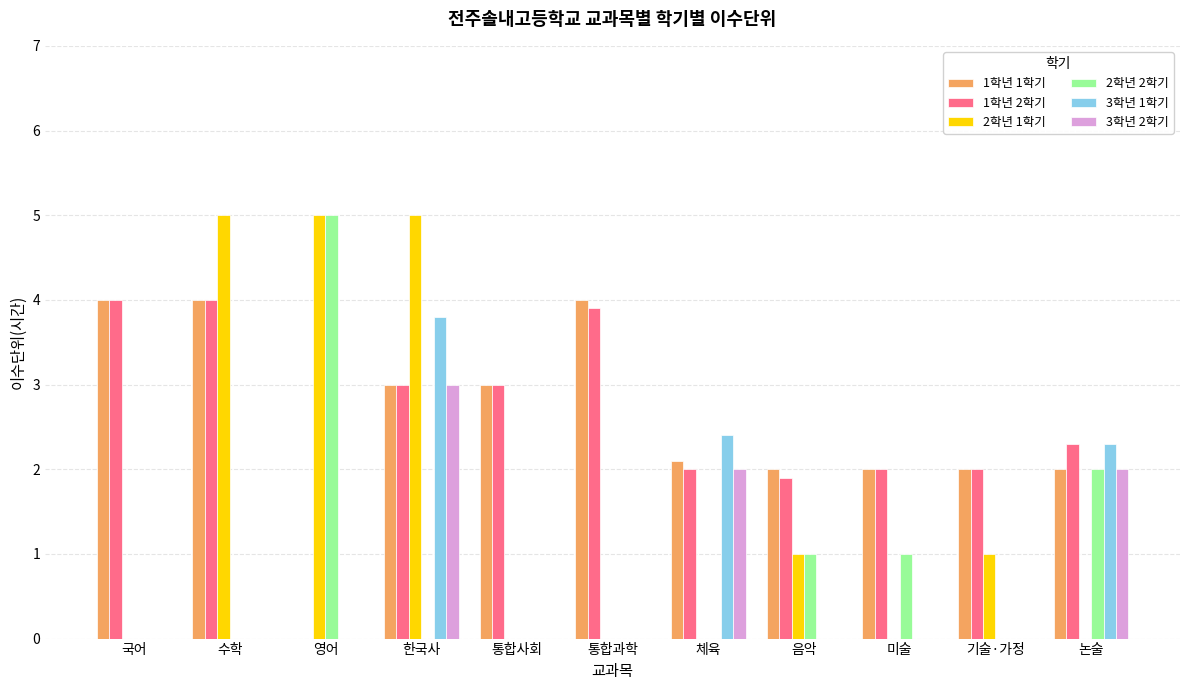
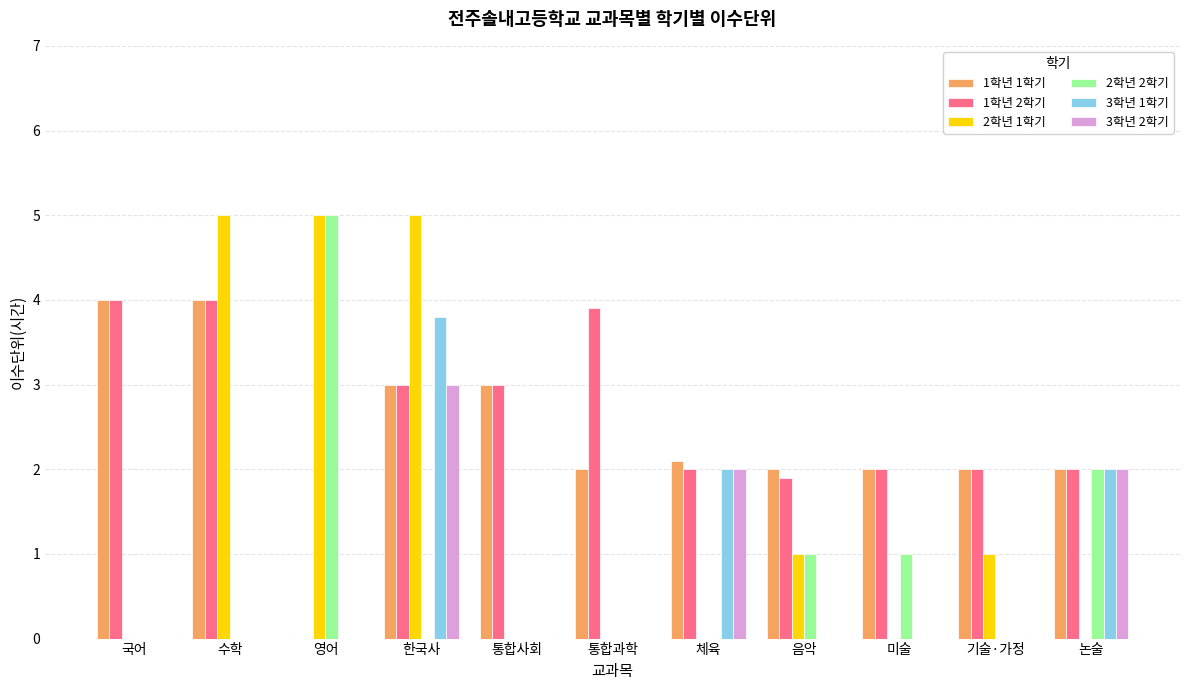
1학년 1학기, 통합과학: 4 -> 2
3학년 1학기, 체육: 2.4 -> 2.0
1학년 2학기, 논술: 2.3 -> 2.0
3학년 1학기, 논술: 2.3 -> 2.0
